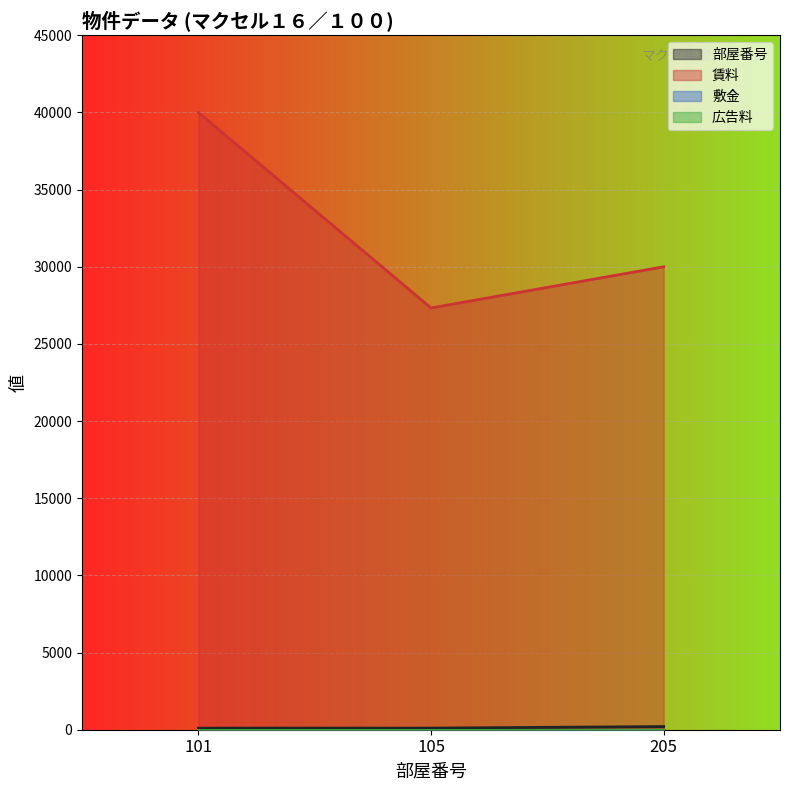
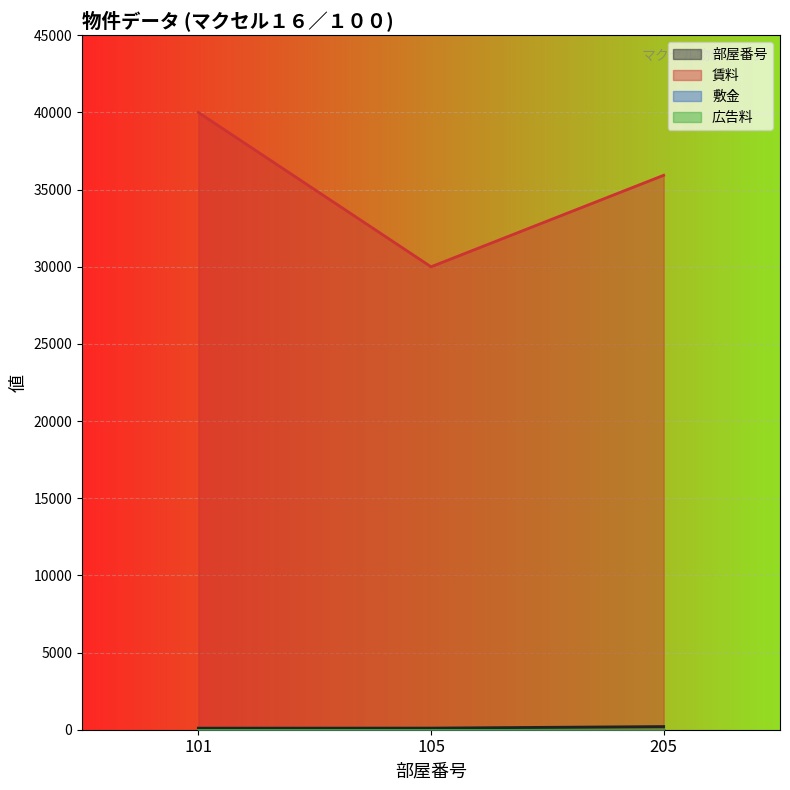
賃料, 105: 27300 -> 30000
賃料, 205: 30000 -> 35900
